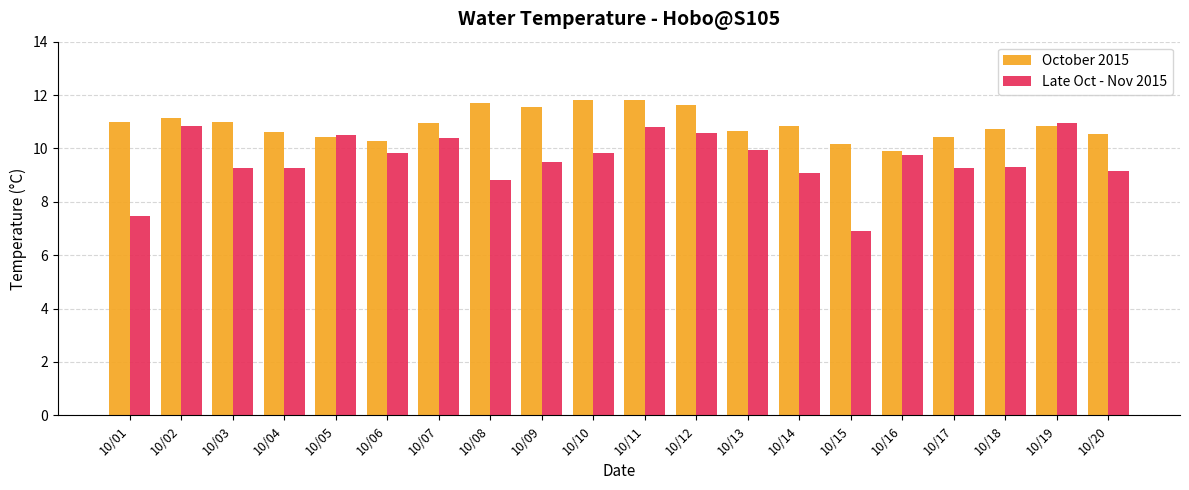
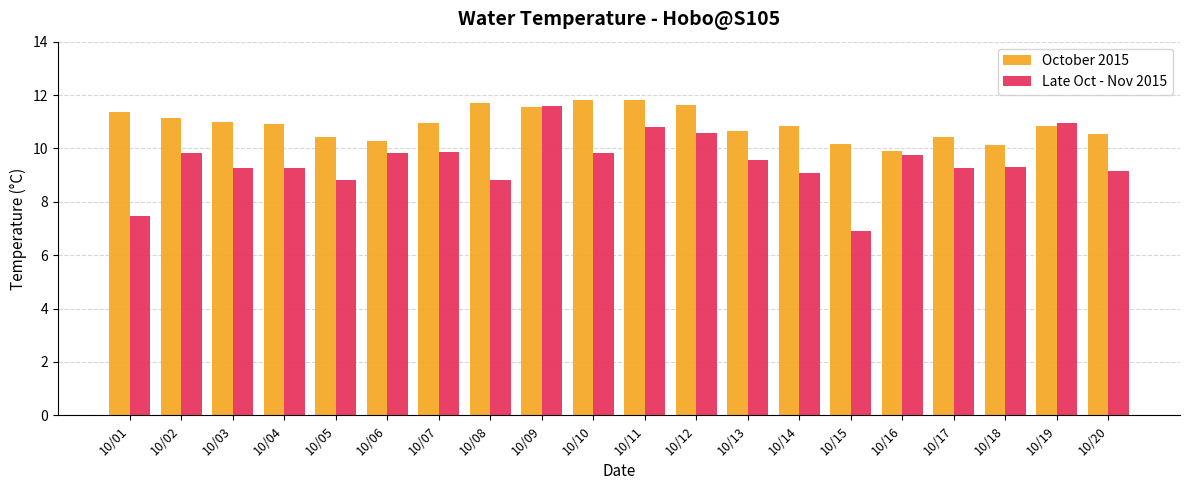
October 2015, 10/01: 11.0 -> 11.4
Late Oct - Nov 2015, 10/02: 10.8 -> 9.8
October 2015, 10/04: 10.6 -> 10.9
Late Oct - Nov 2015, 10/05: 10.5 -> 8.8
Late Oct - Nov 2015, 10/07: 10.4 -> 9.9
Late Oct - Nov 2015, 10/09: 9.5 -> 11.6
Late Oct - Nov 2015, 10/13: 9.9 -> 9.6
October 2015, 10/18: 10.7 -> 10.1
